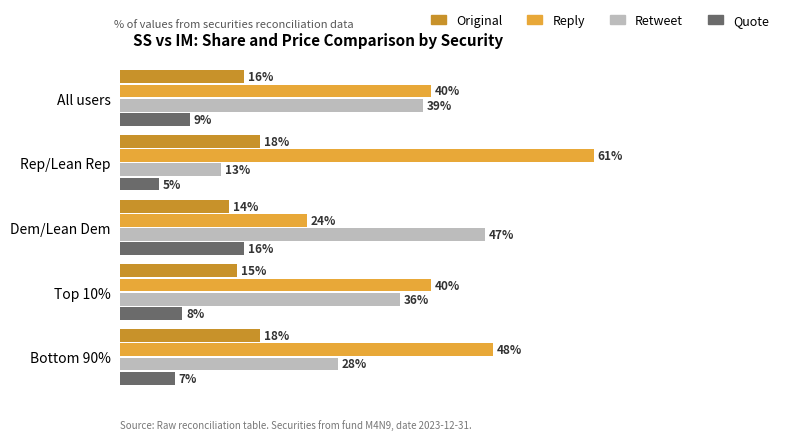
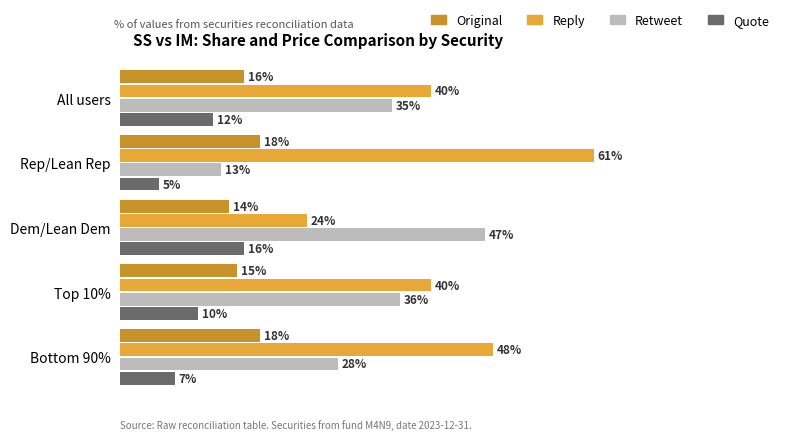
Retweet, All users: 39% -> 35%
Quote, All users: 9% -> 12%
Quote, Top 10%: 8% -> 10%
